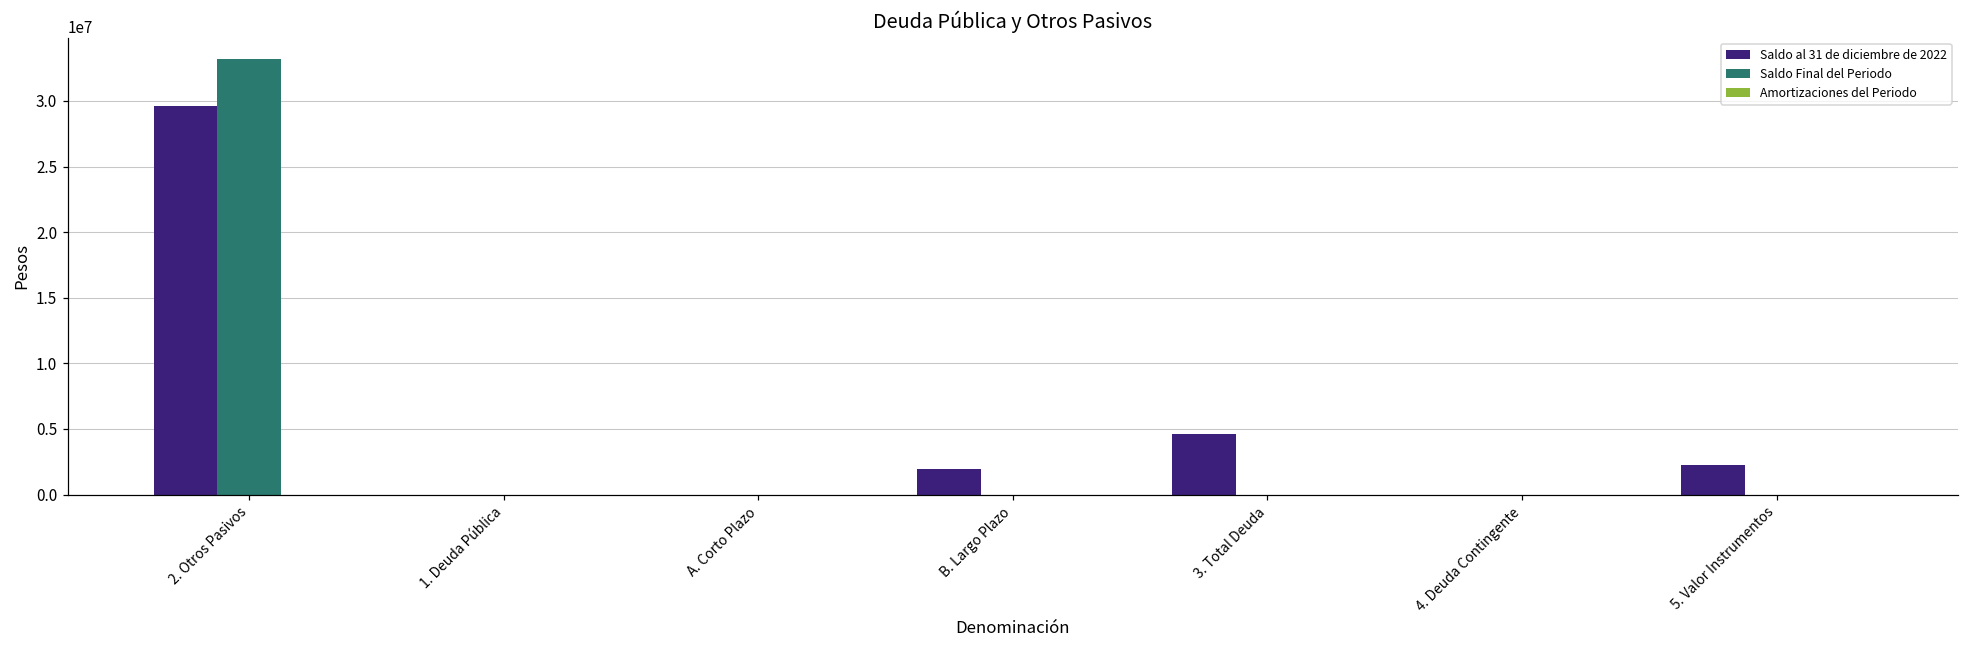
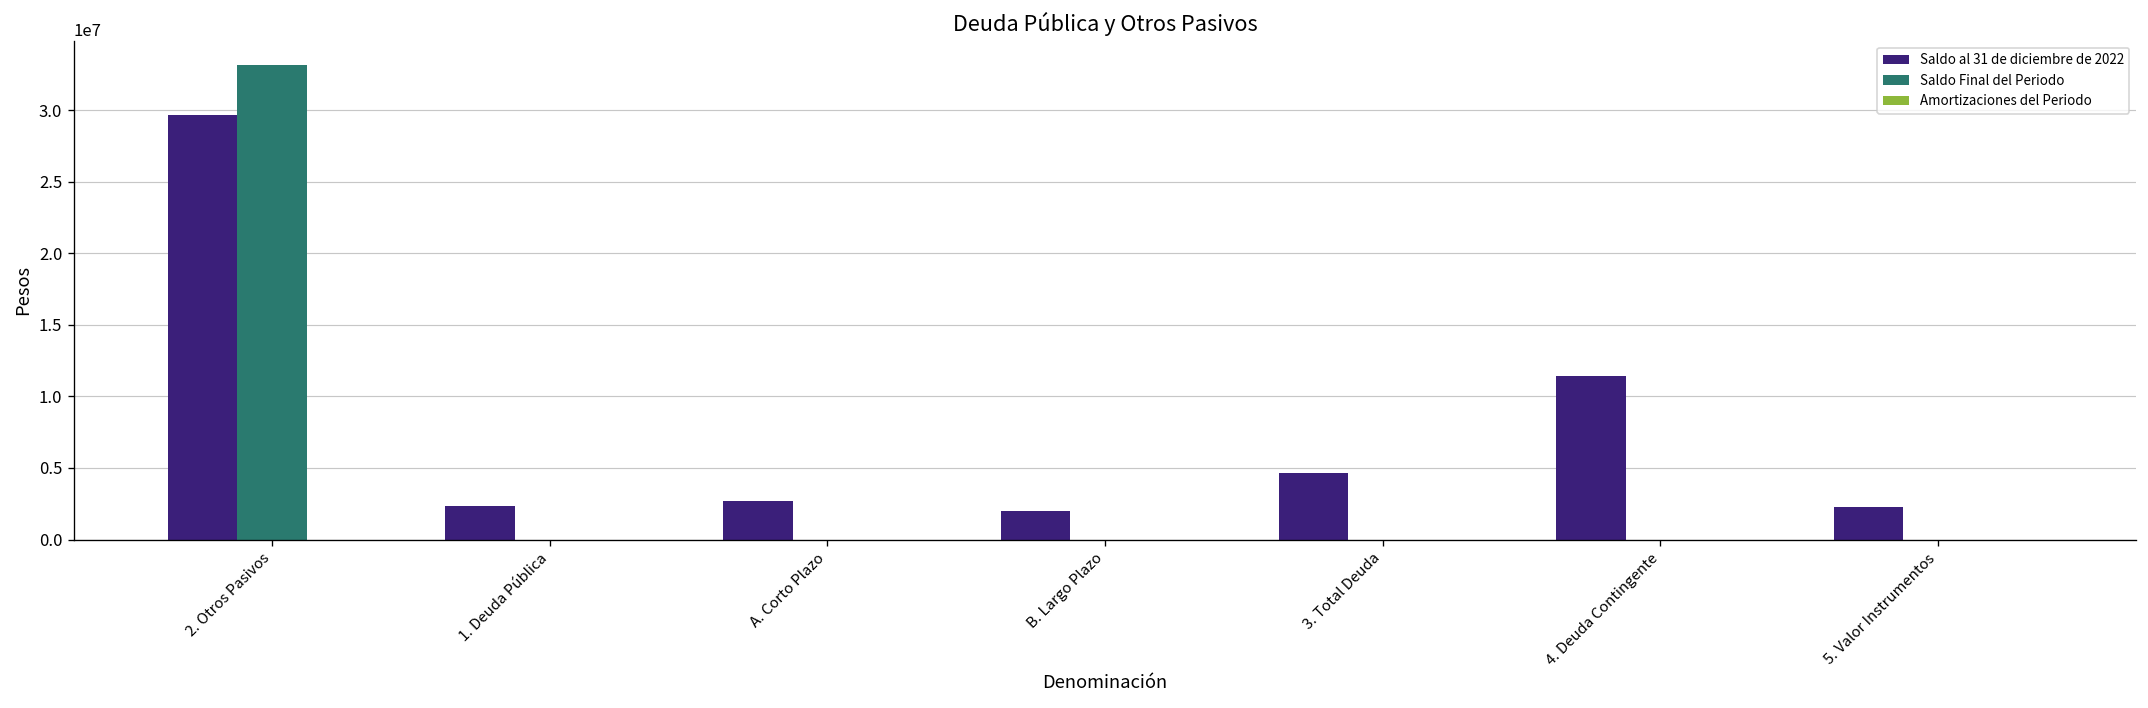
Saldo al 31 de diciembre de 2022, 1. Deuda Pública: 0 -> 2300000
Saldo al 31 de diciembre de 2022, A. Corto Plazo: 0 -> 2700000
Saldo al 31 de diciembre de 2022, 4. Deuda Contingente: 0 -> 11500000
